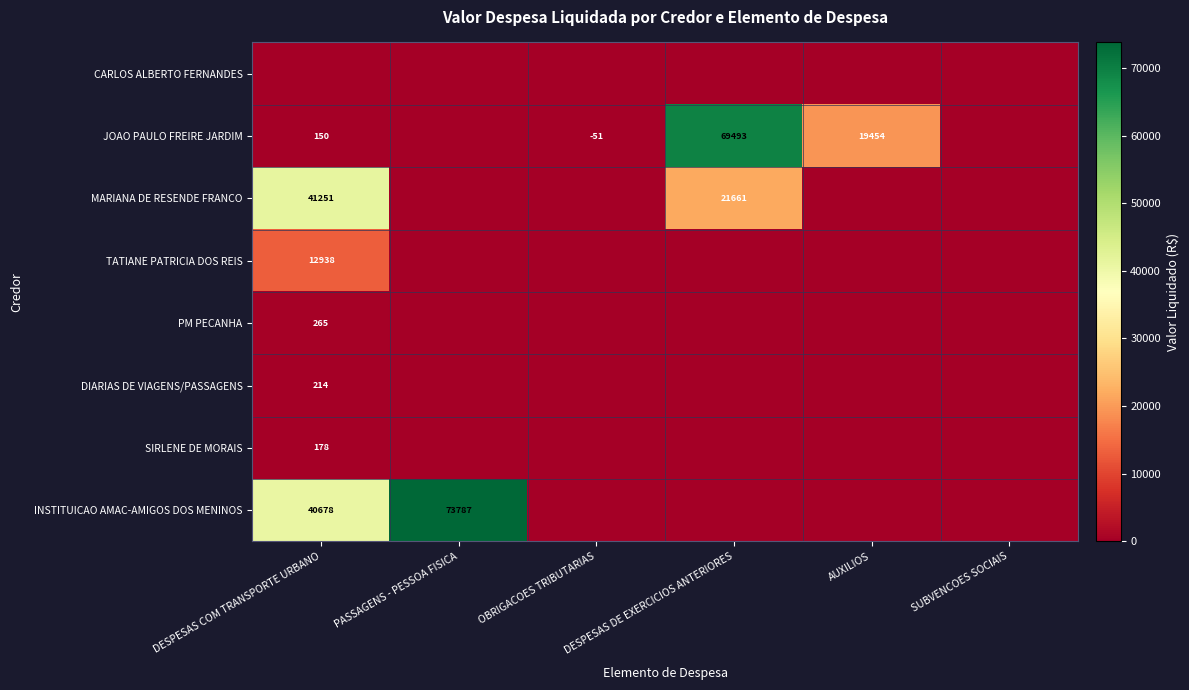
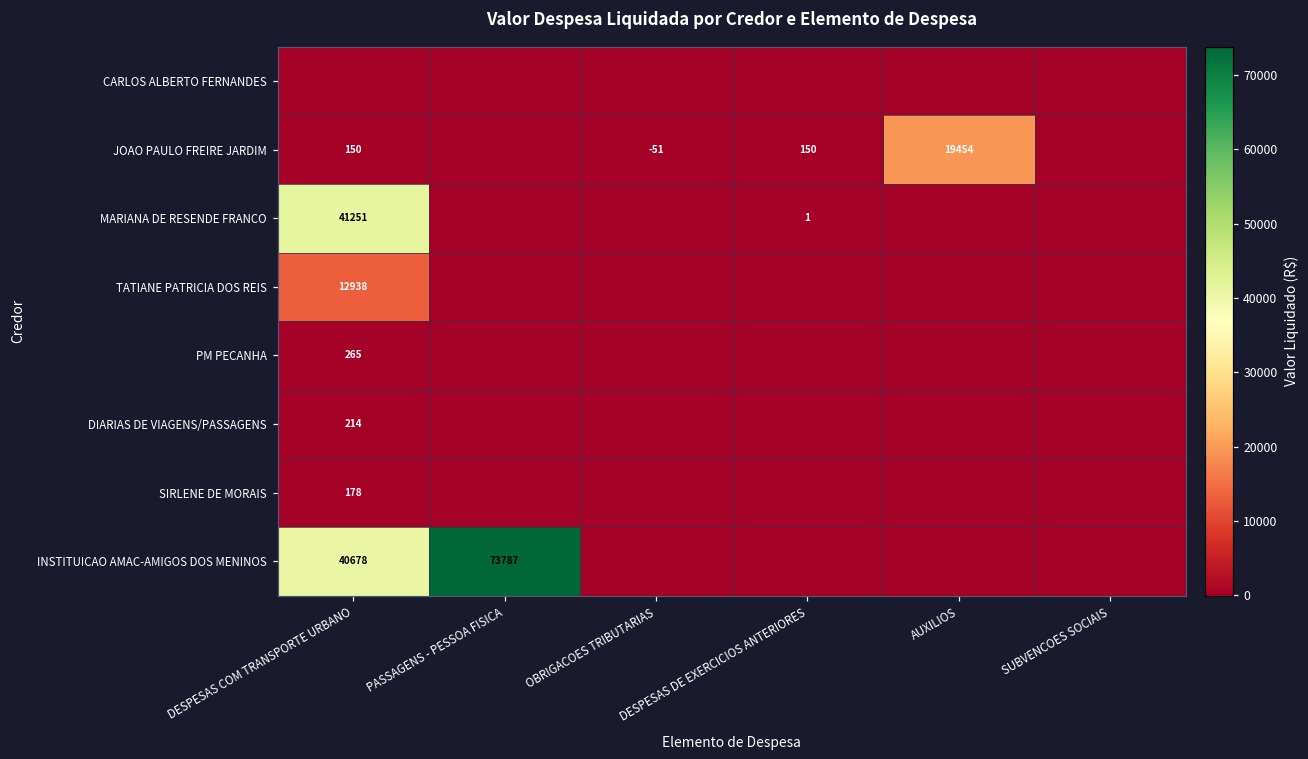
JOAO PAULO FREIRE JARDIM, DESPESAS DE EXERCICIOS ANTERIORES: 69493 -> 150
MARIANA DE RESENDE FRANCO, DESPESAS DE EXERCICIOS ANTERIORES: 21661 -> 1
